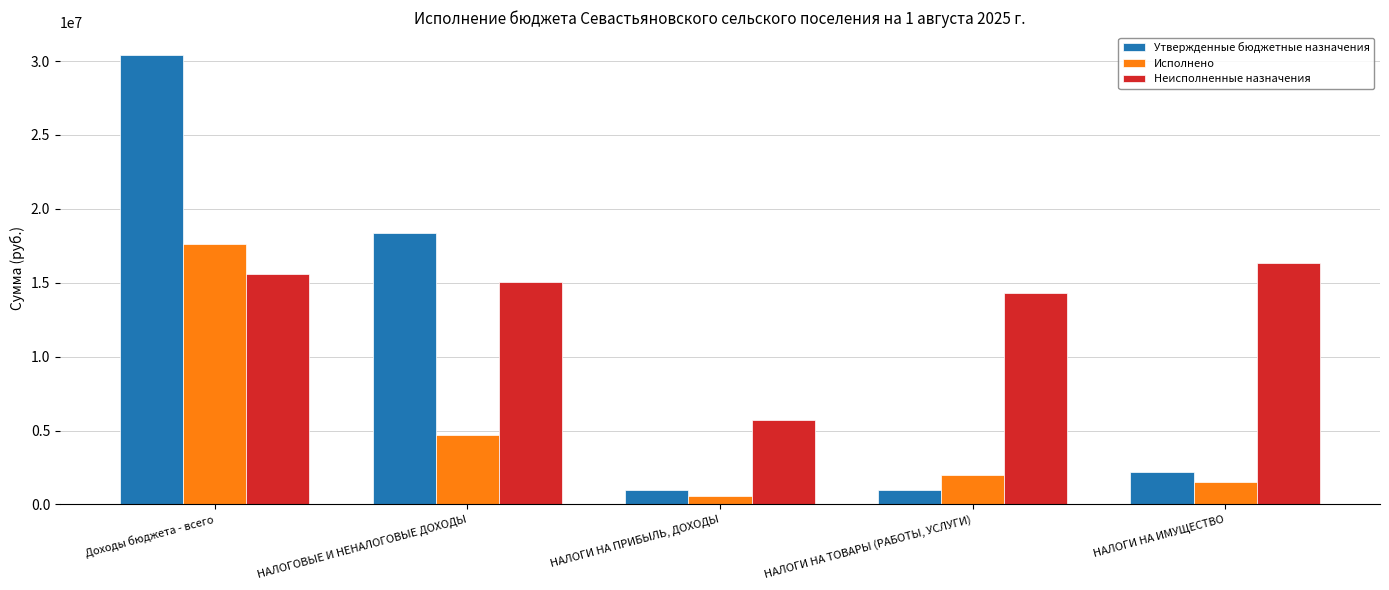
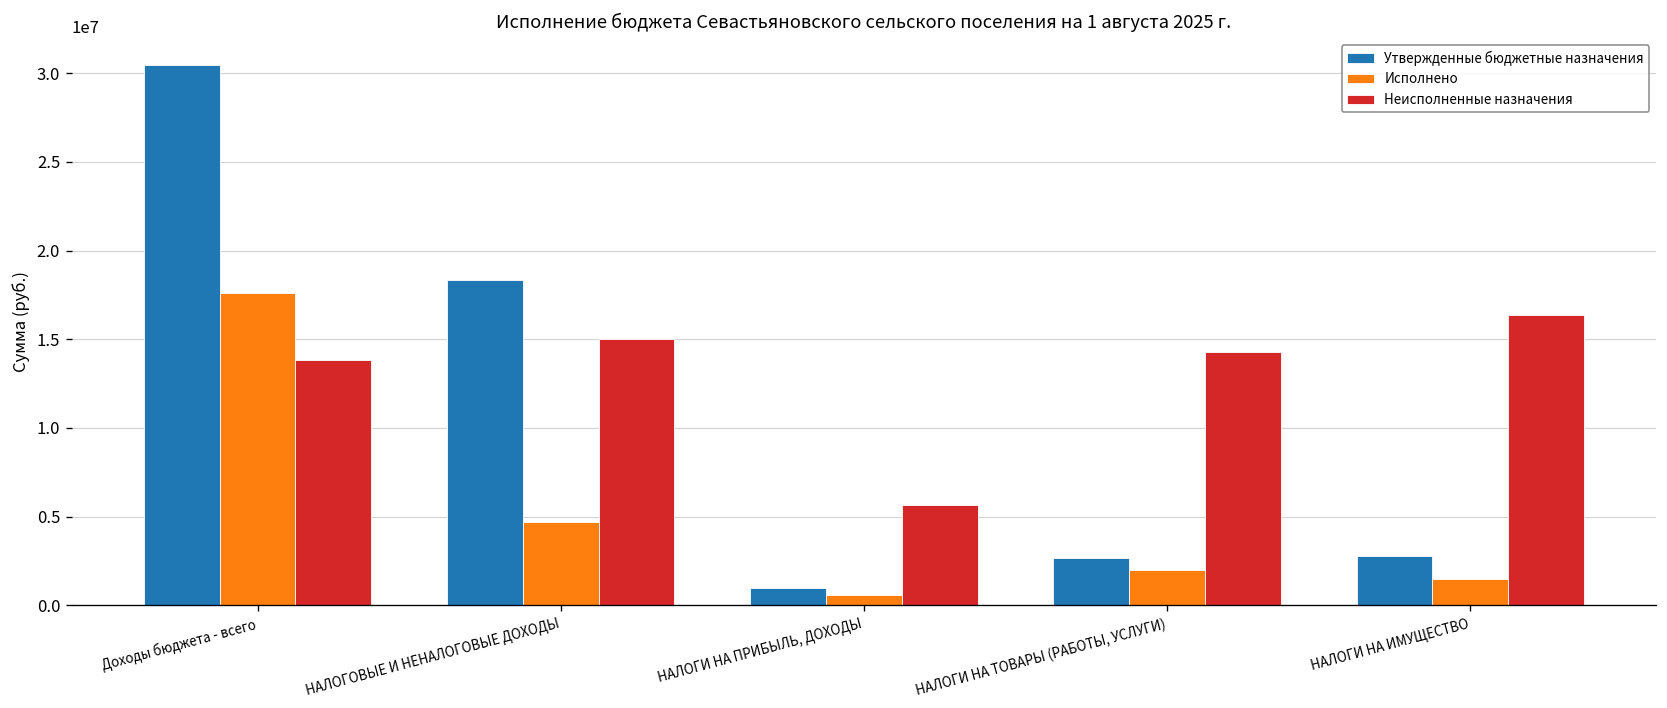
Неисполненные назначения, Доходы бюджета - всего: 15600000 -> 13800000
Утвержденные бюджетные назначения, НАЛОГИ НА ТОВАРЫ (РАБОТЫ, УСЛУГИ): 1000000 -> 2600000
Утвержденные бюджетные назначения, НАЛОГИ НА ИМУЩЕСТВО: 2200000 -> 2800000
